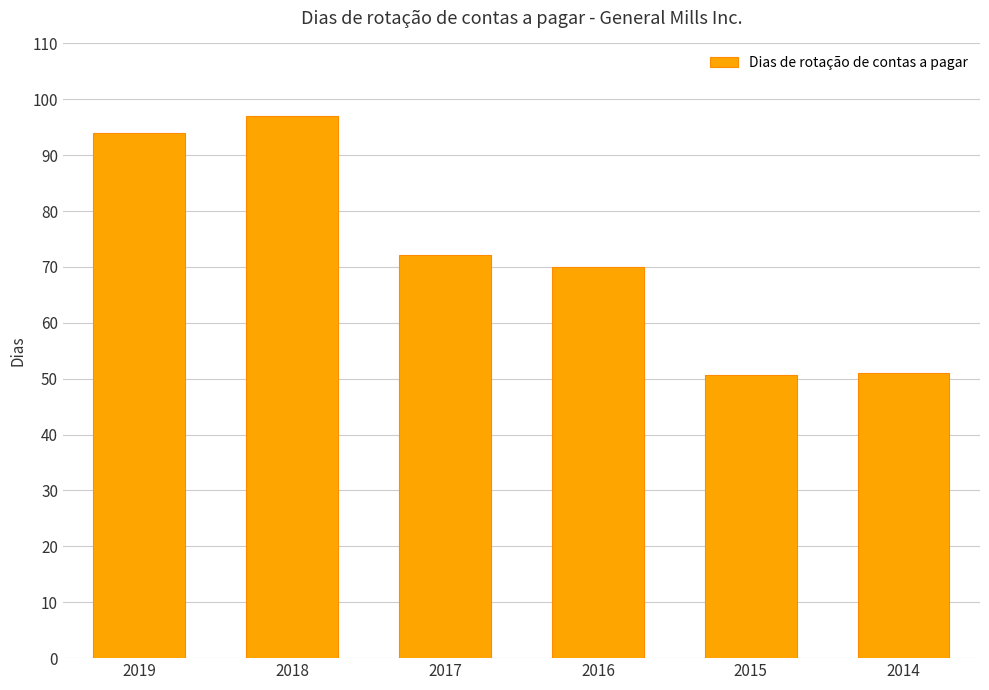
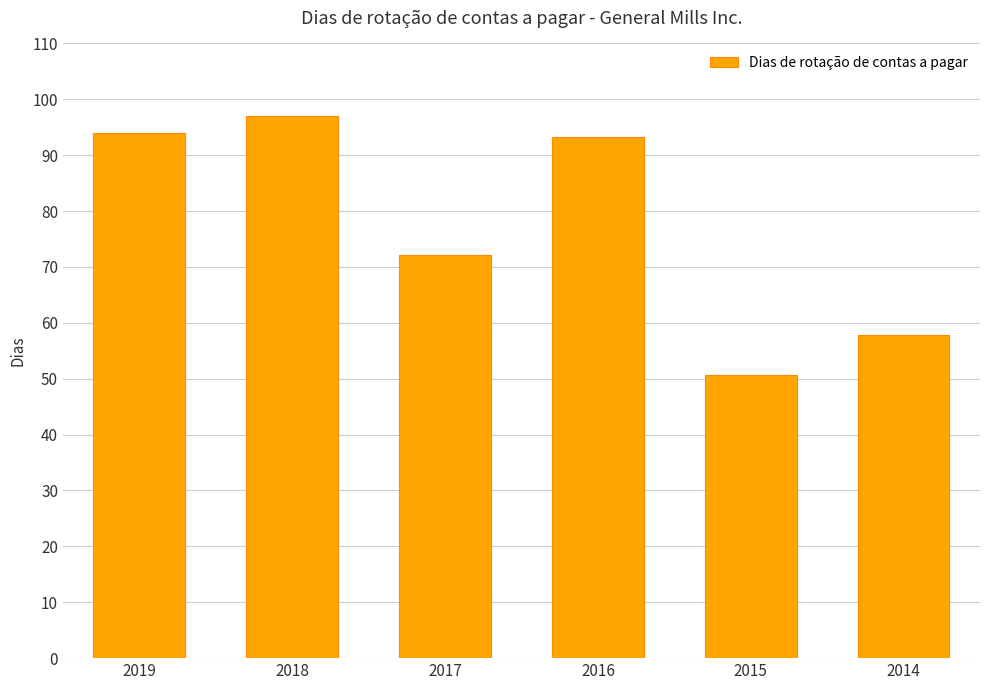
2016: 70 -> 93
2014: 51 -> 58
